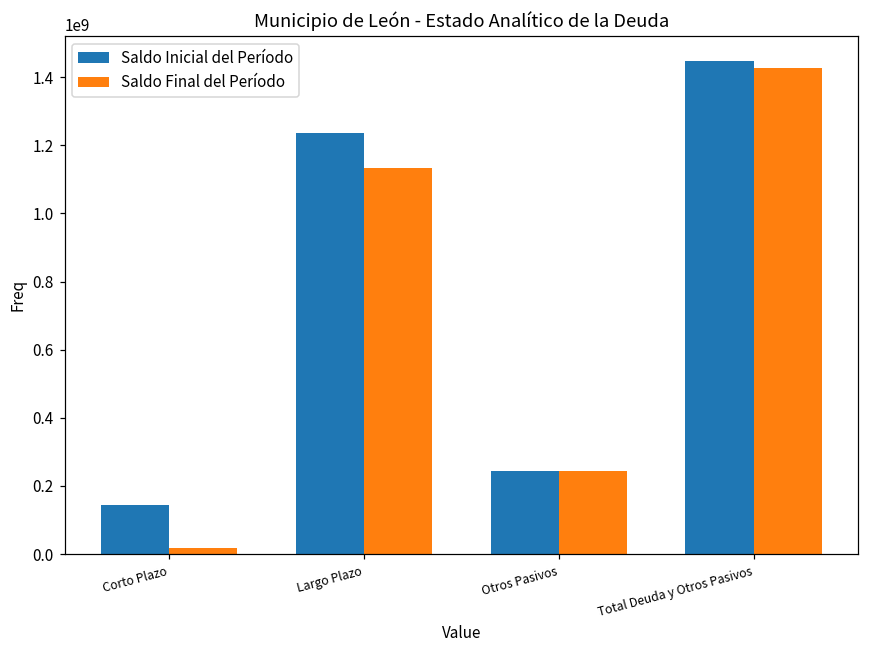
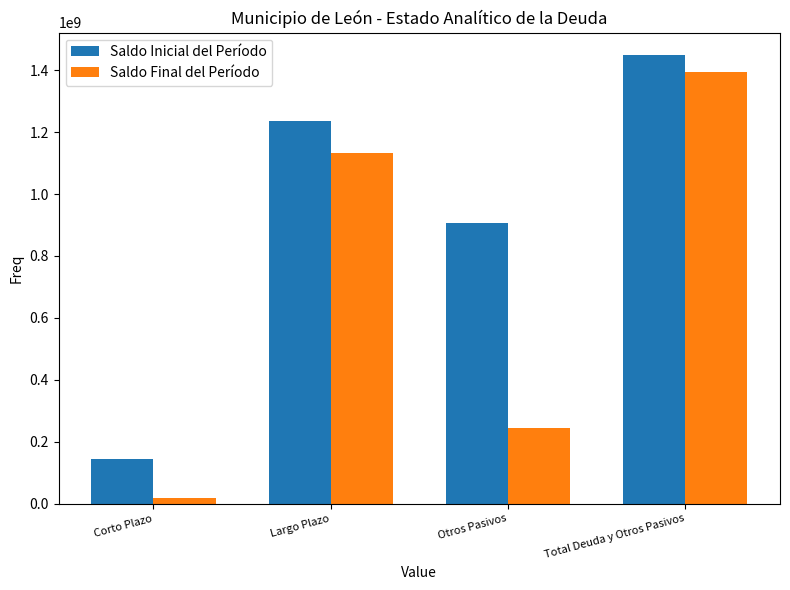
Saldo Inicial del Período, Otros Pasivos: 240000000 -> 910000000
Saldo Final del Período, Total Deuda y Otros Pasivos: 1430000000 -> 1390000000
